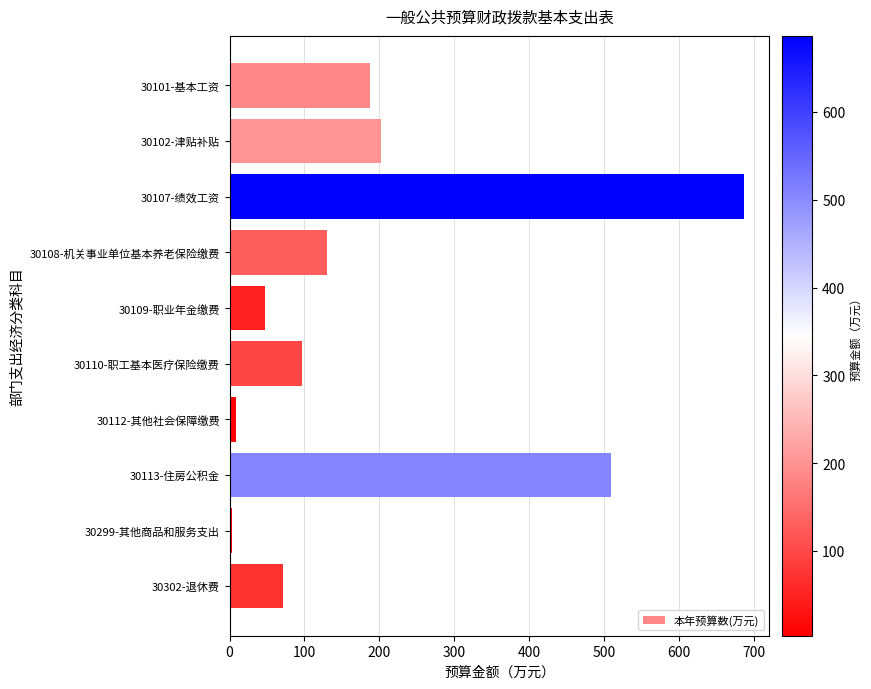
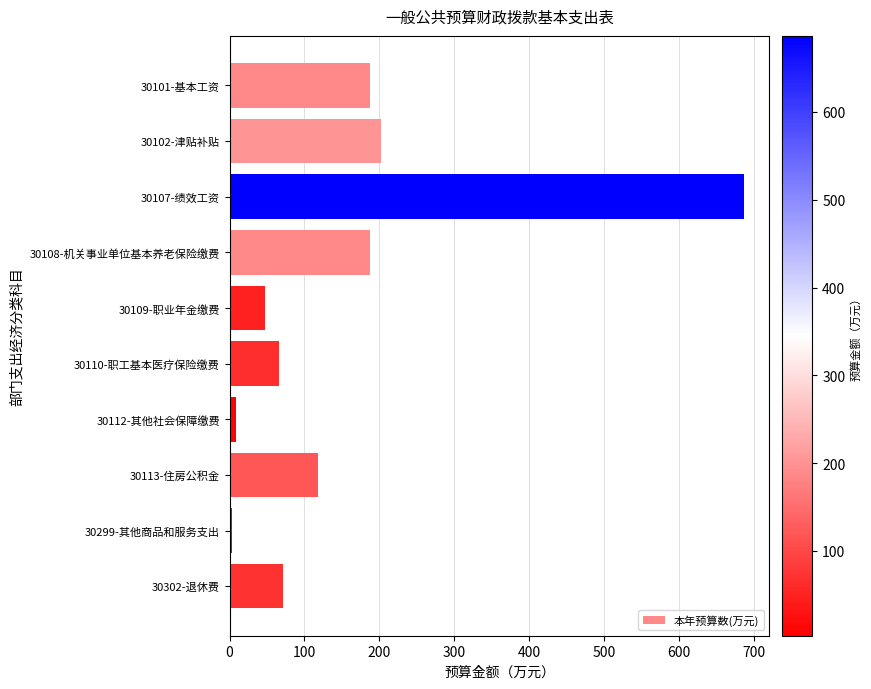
30108-机关事业单位基本养老保险缴费: 130 -> 190
30110-职工基本医疗保险缴费: 100 -> 70
30113-住房公积金: 510 -> 120
